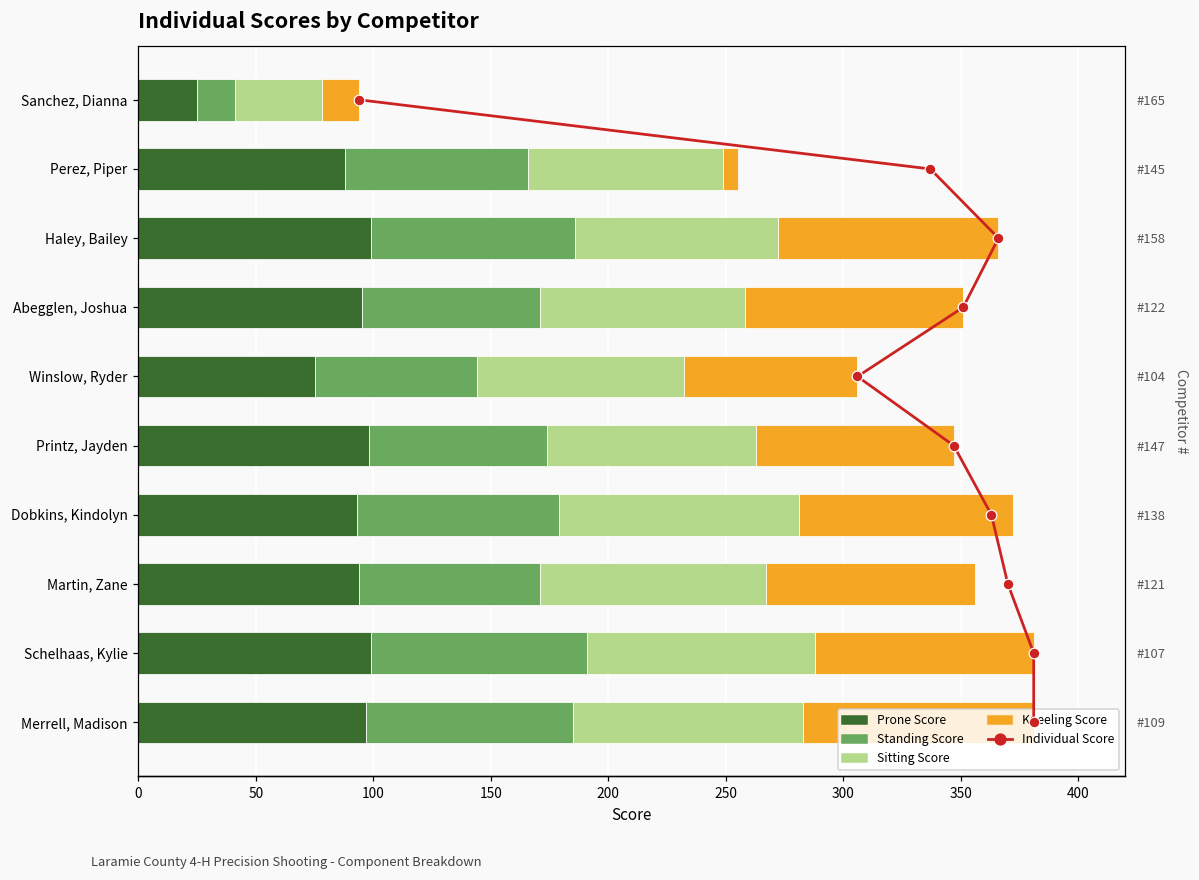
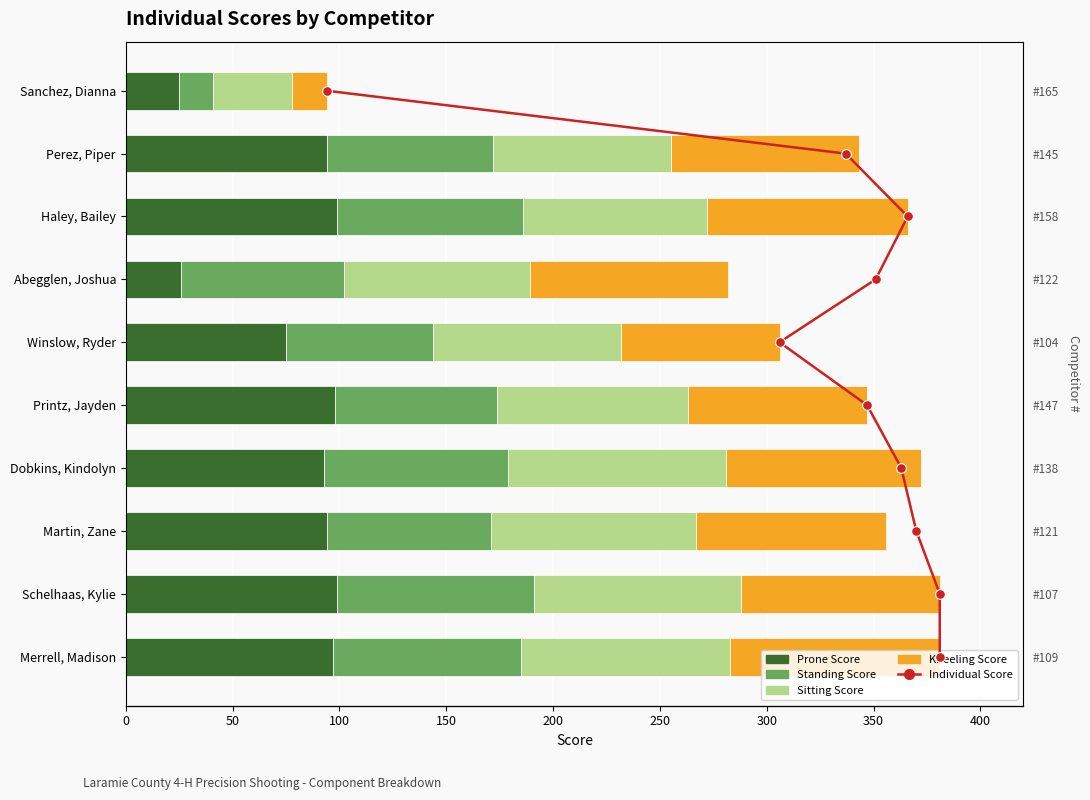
Prone Score, Perez, Piper: 88 -> 94
Kneeling Score, Perez, Piper: 6 -> 88
Prone Score, Abegglen, Joshua: 95 -> 26
